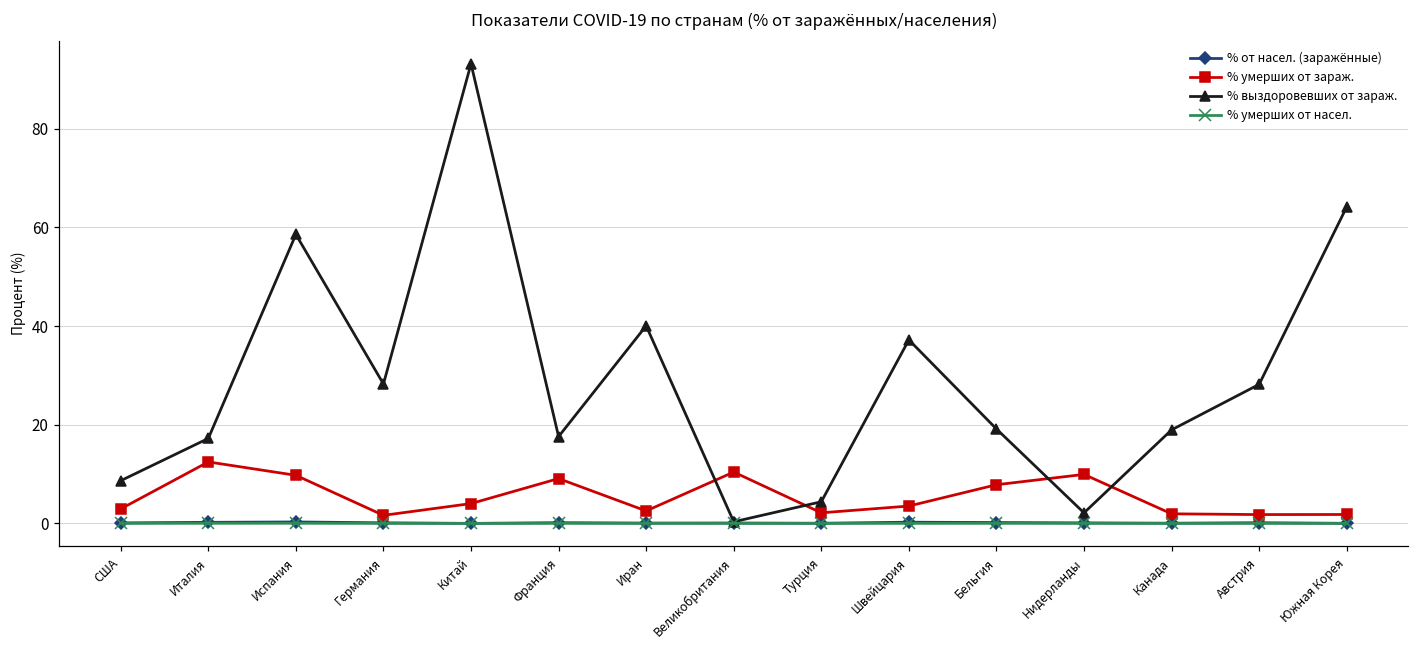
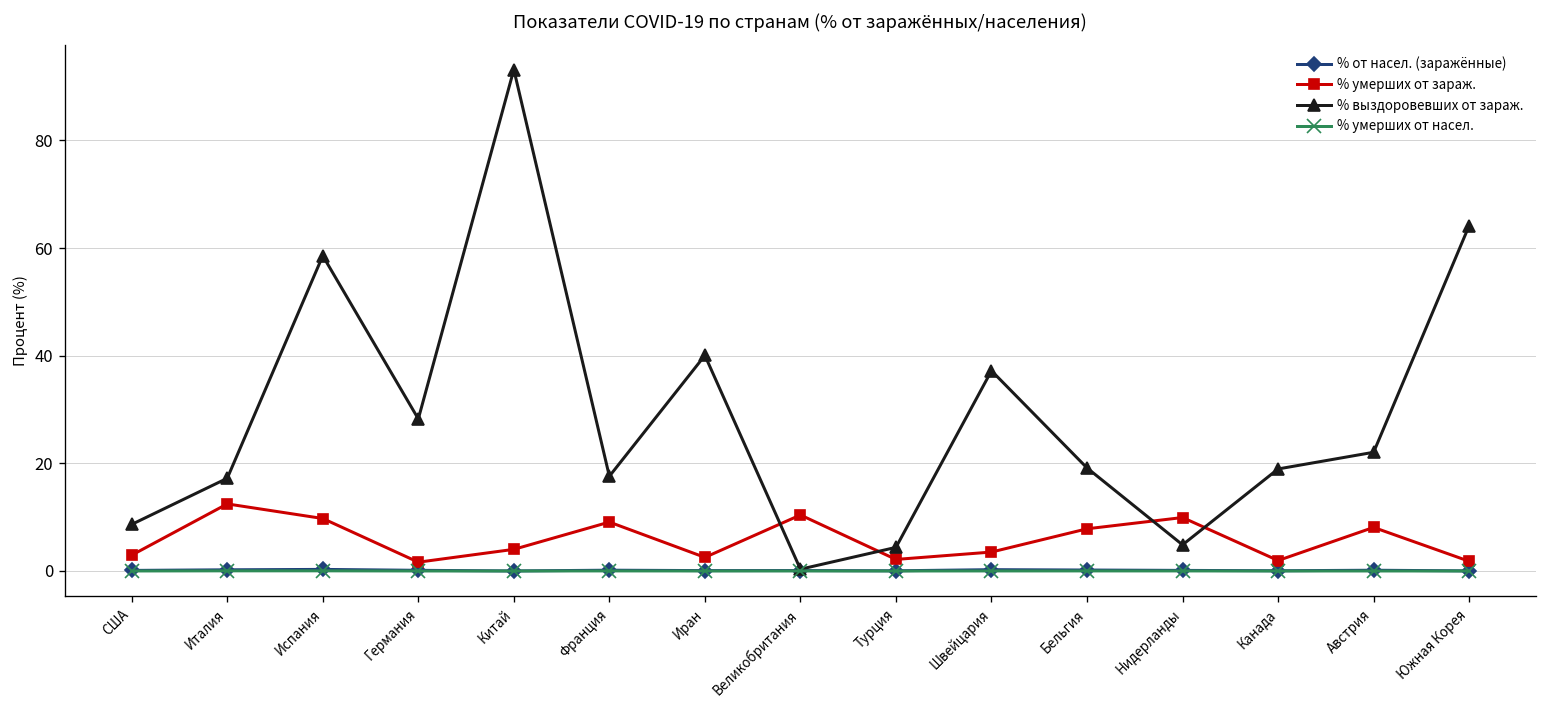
% выздоровевших от зараж., Нидерланды: 2 -> 5
% умерших от зараж., Австрия: 2 -> 8
% выздоровевших от зараж., Австрия: 28 -> 22
